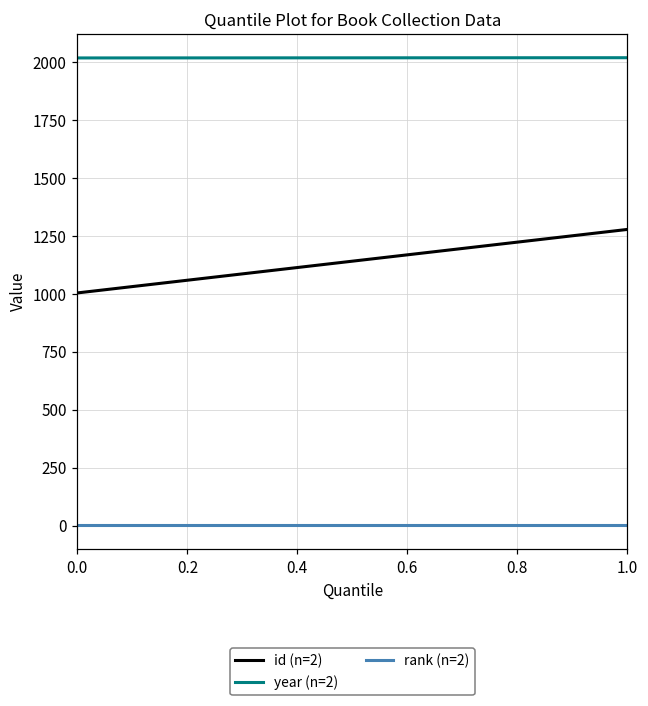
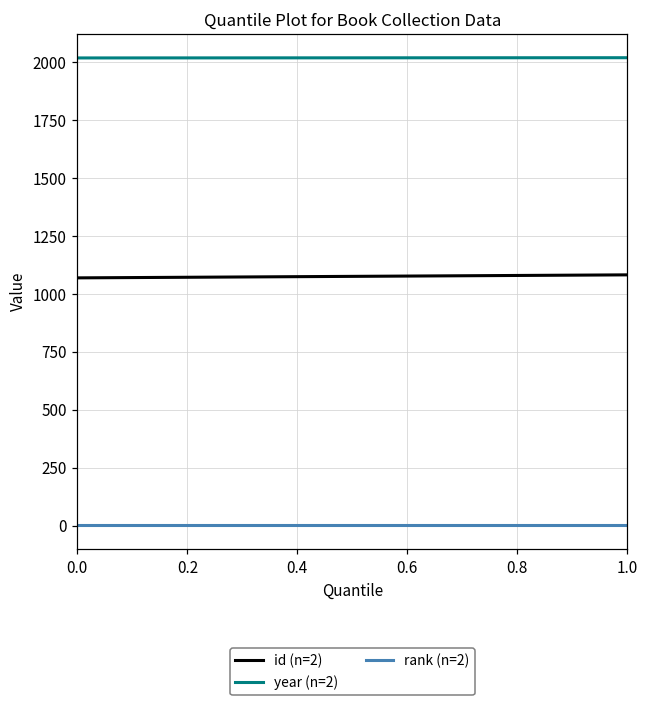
id (n=2), 0.0: 1000 -> 1070
id (n=2), 1.0: 1280 -> 1080
